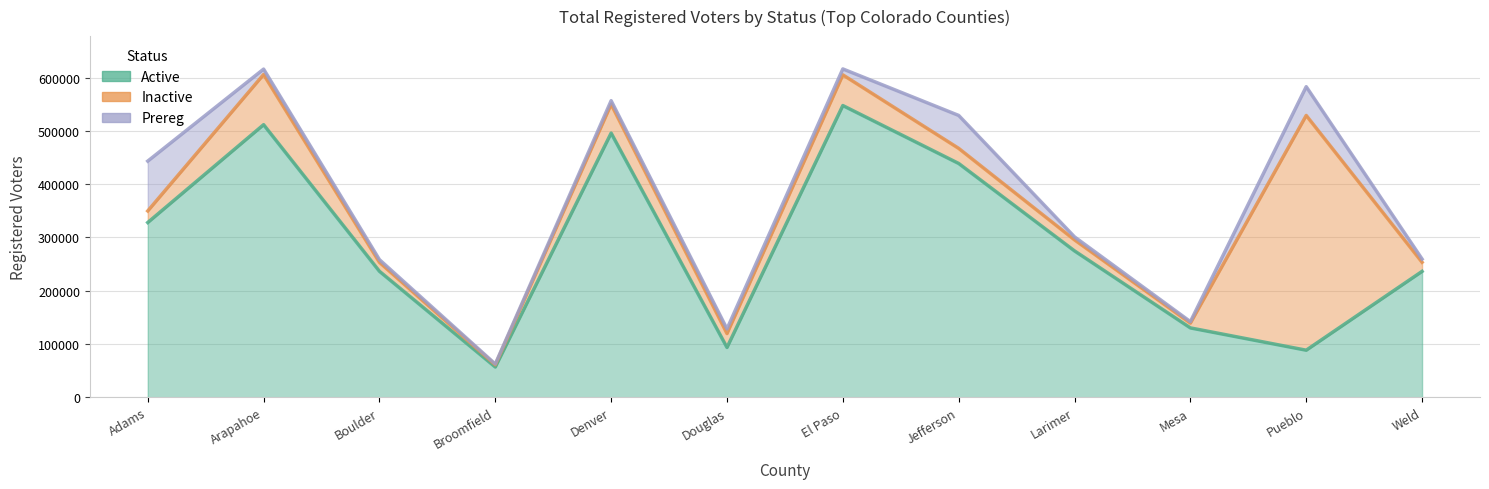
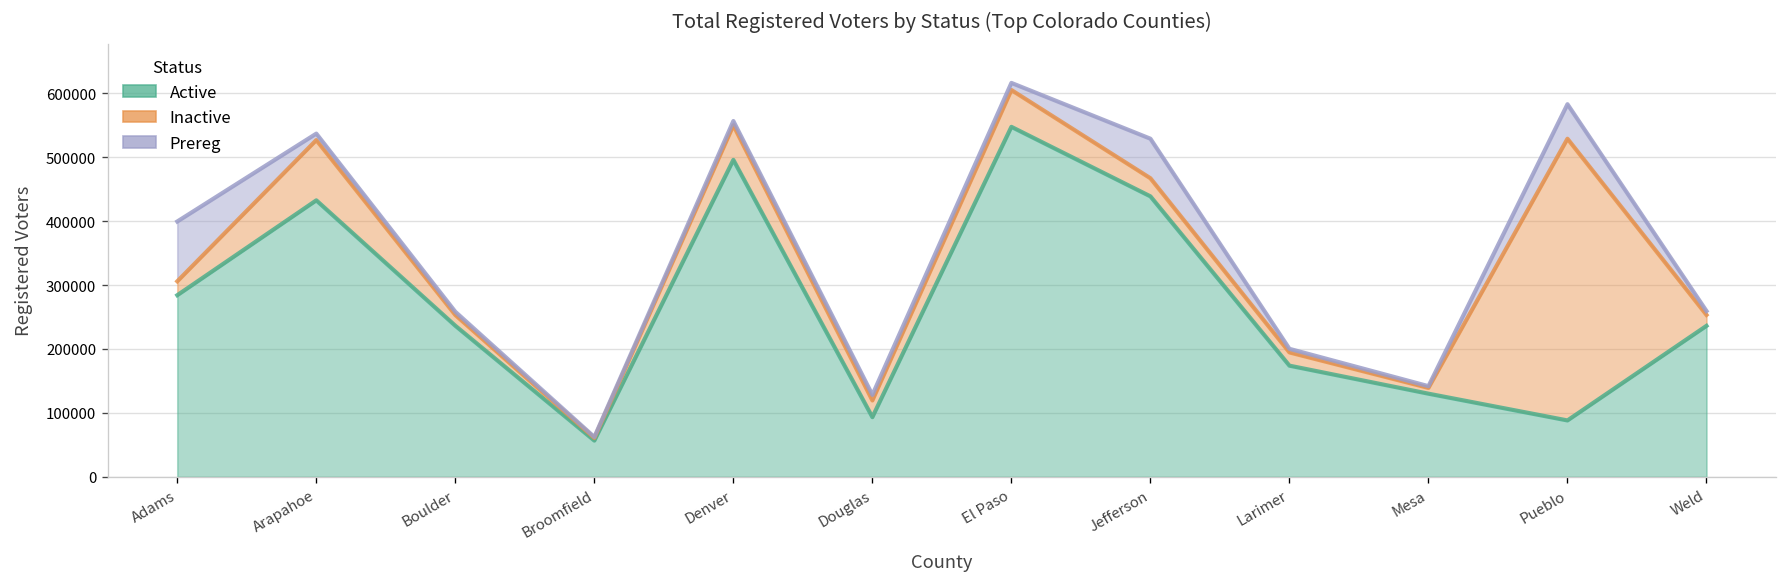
Active, Adams: 330000 -> 280000
Active, Arapahoe: 510000 -> 430000
Active, Larimer: 270000 -> 170000
